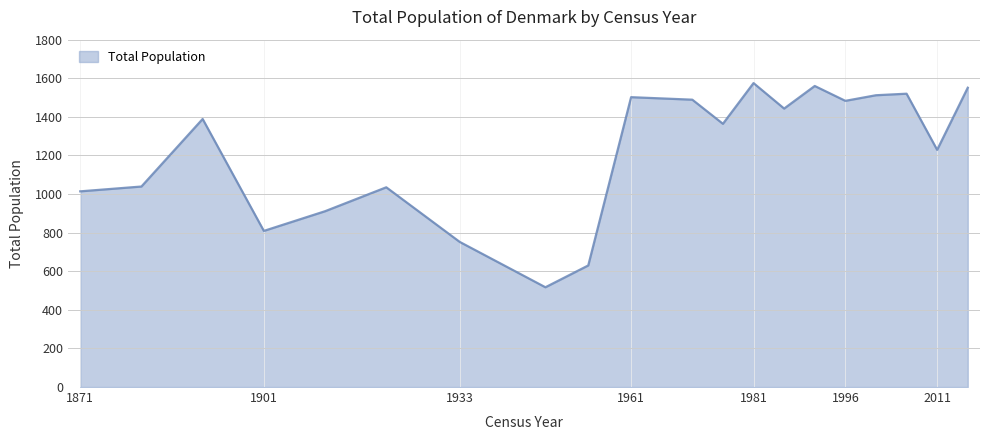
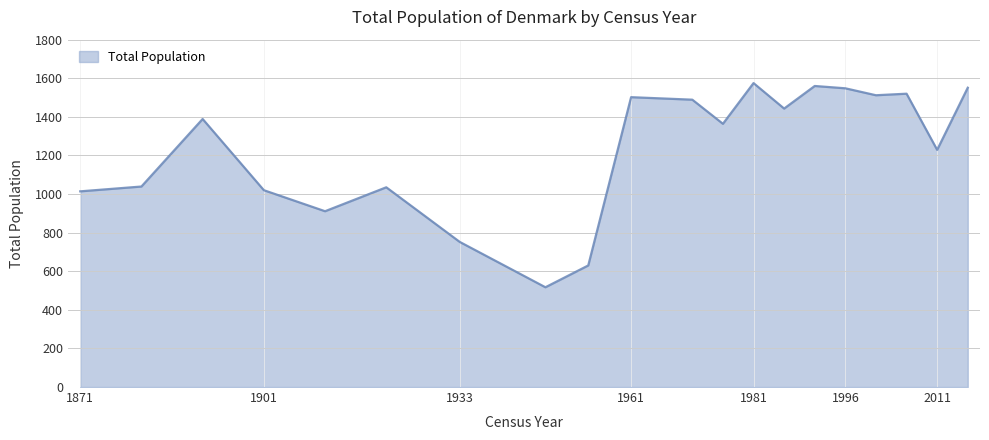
1901: 810 -> 1020
1996: 1480 -> 1550
